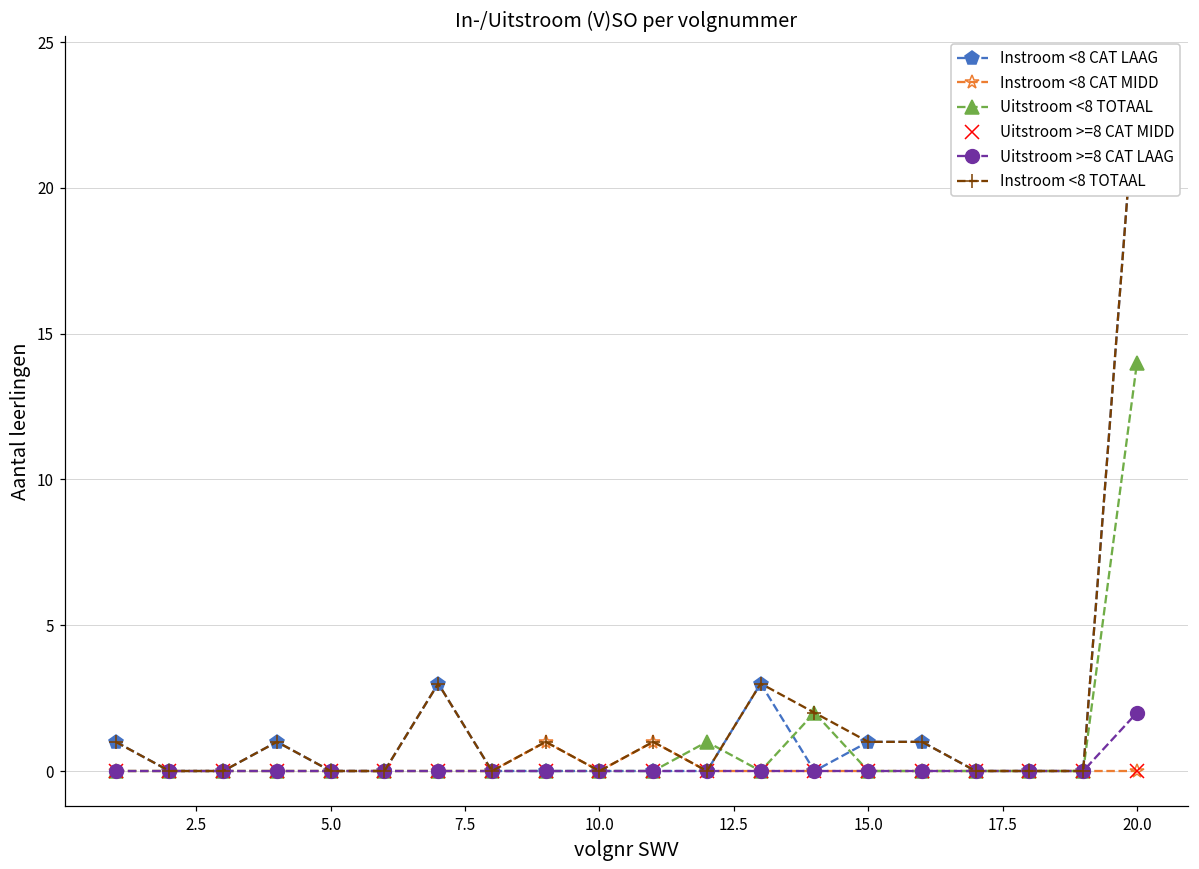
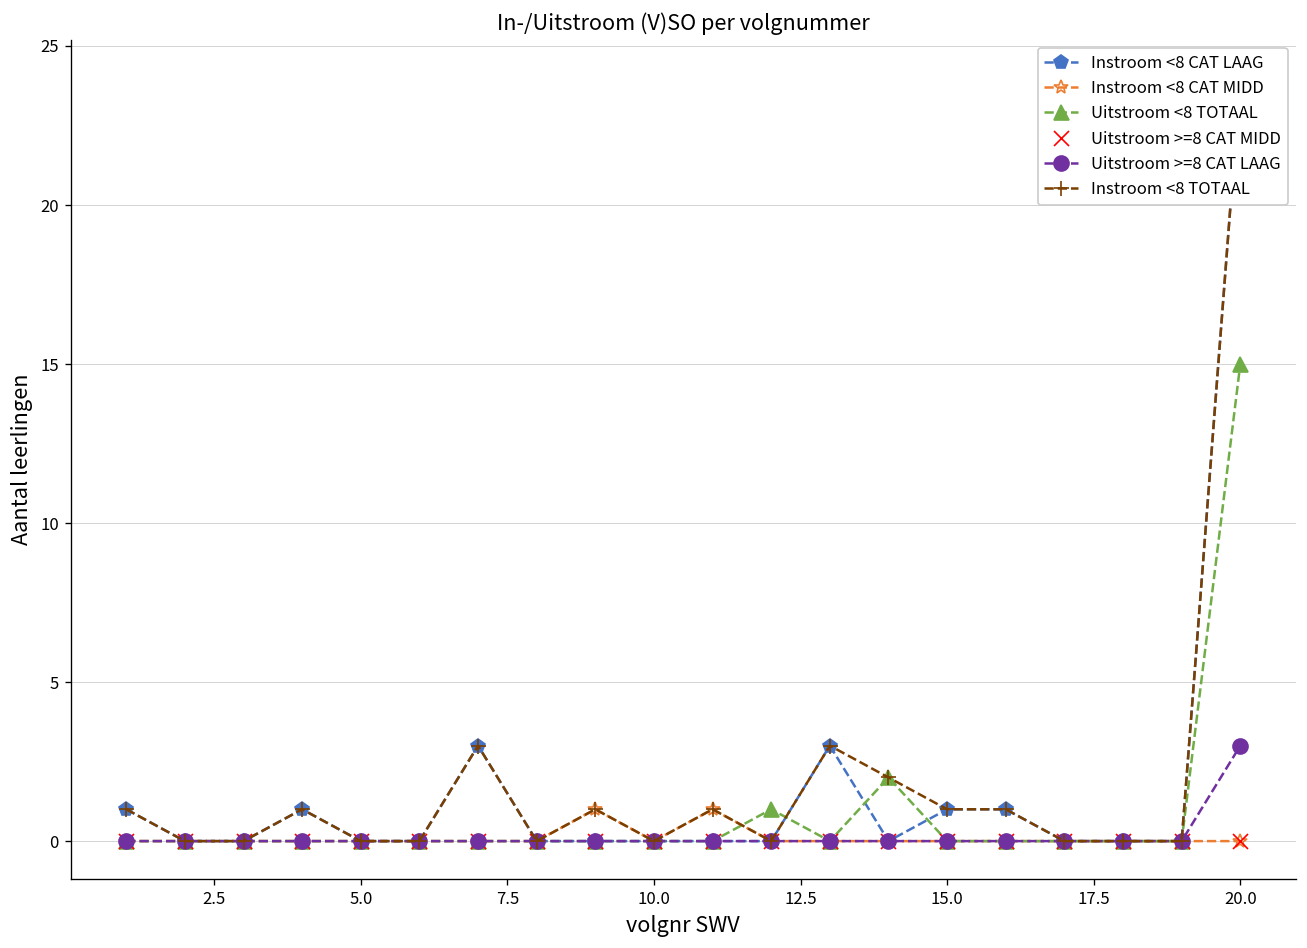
Uitstroom <8 TOTAAL, 20.0: 14 -> 15
Uitstroom >=8 CAT LAAG, 20.0: 2 -> 3
